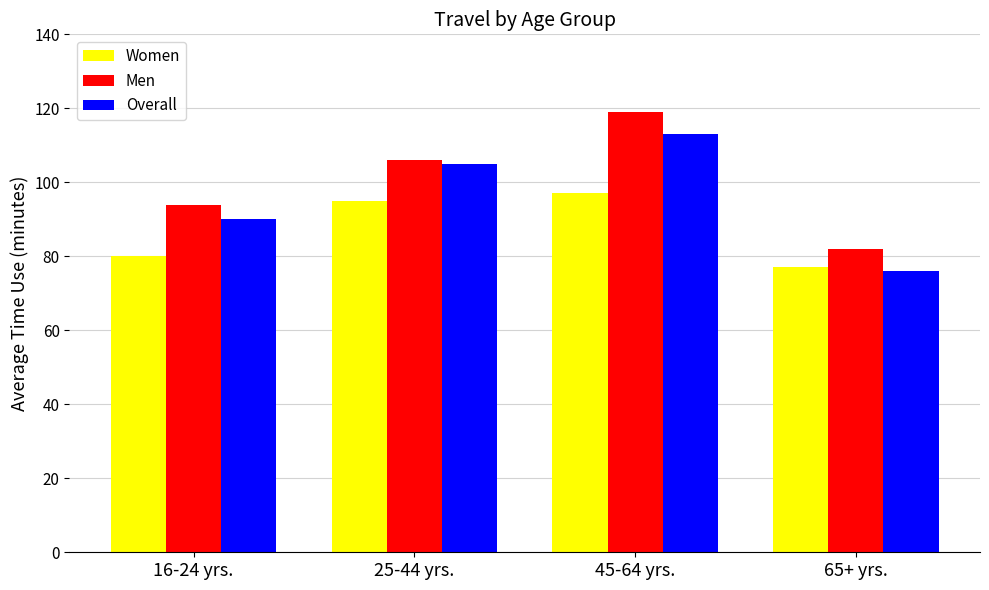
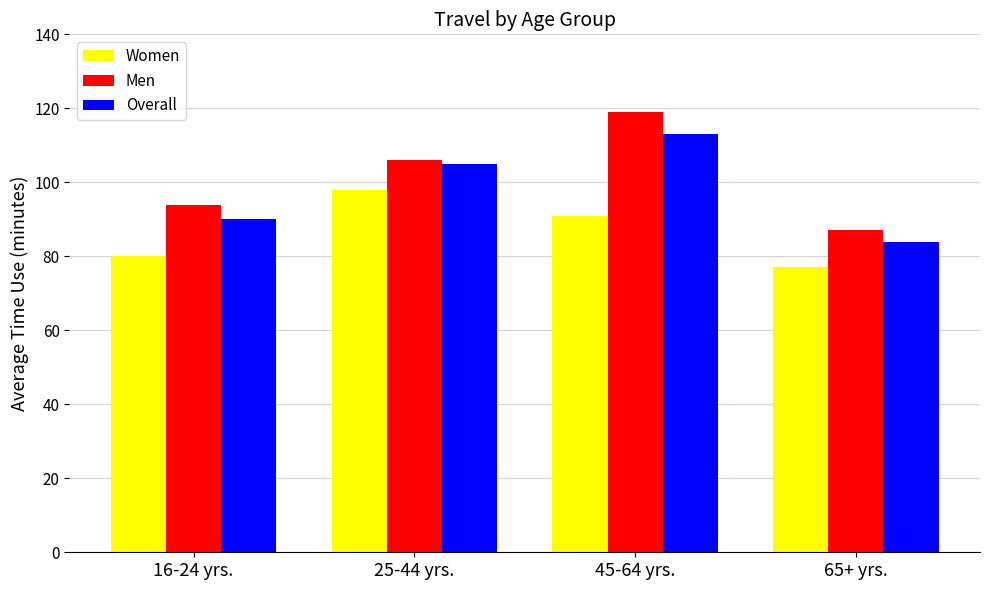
Women, 25-44 yrs.: 95 -> 98
Women, 45-64 yrs.: 97 -> 91
Men, 65+ yrs.: 82 -> 87
Overall, 65+ yrs.: 76 -> 84
